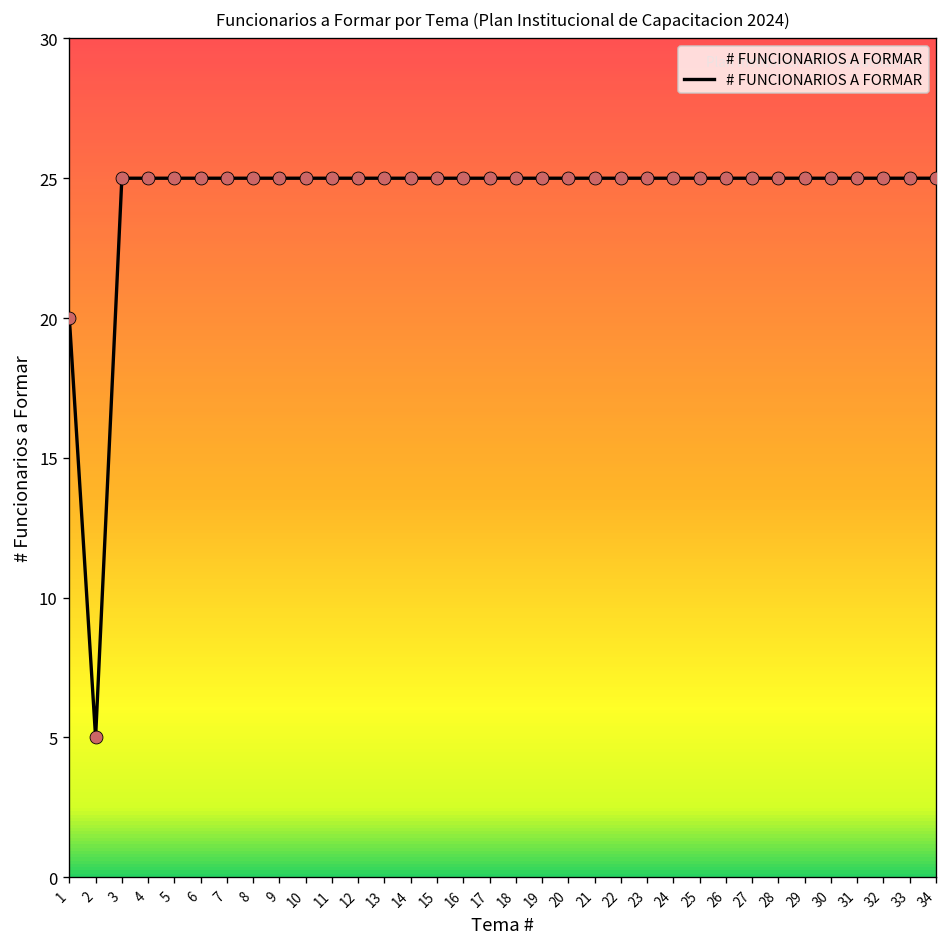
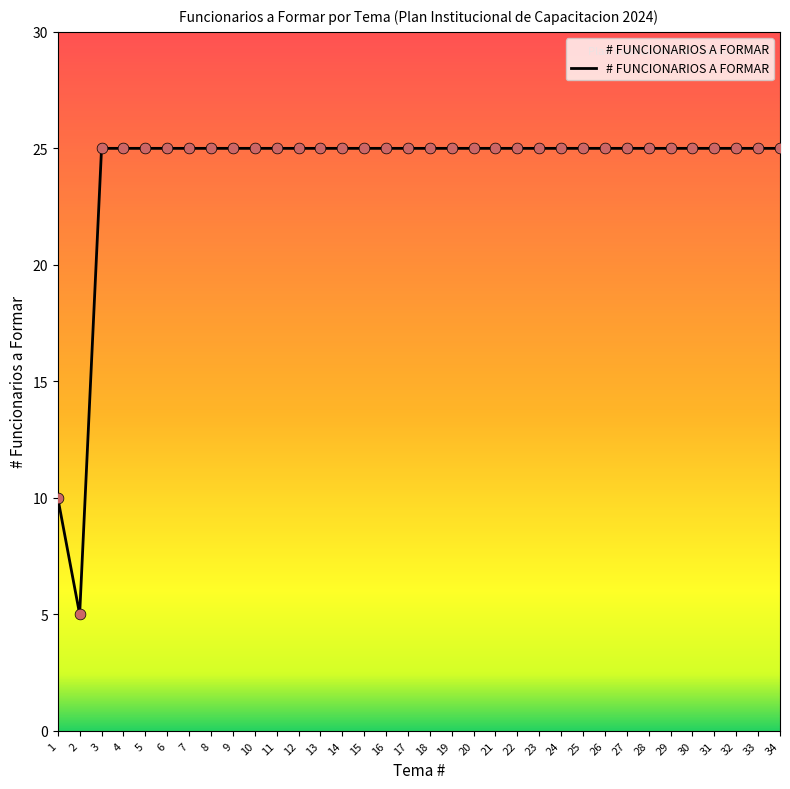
1: 20 -> 10
